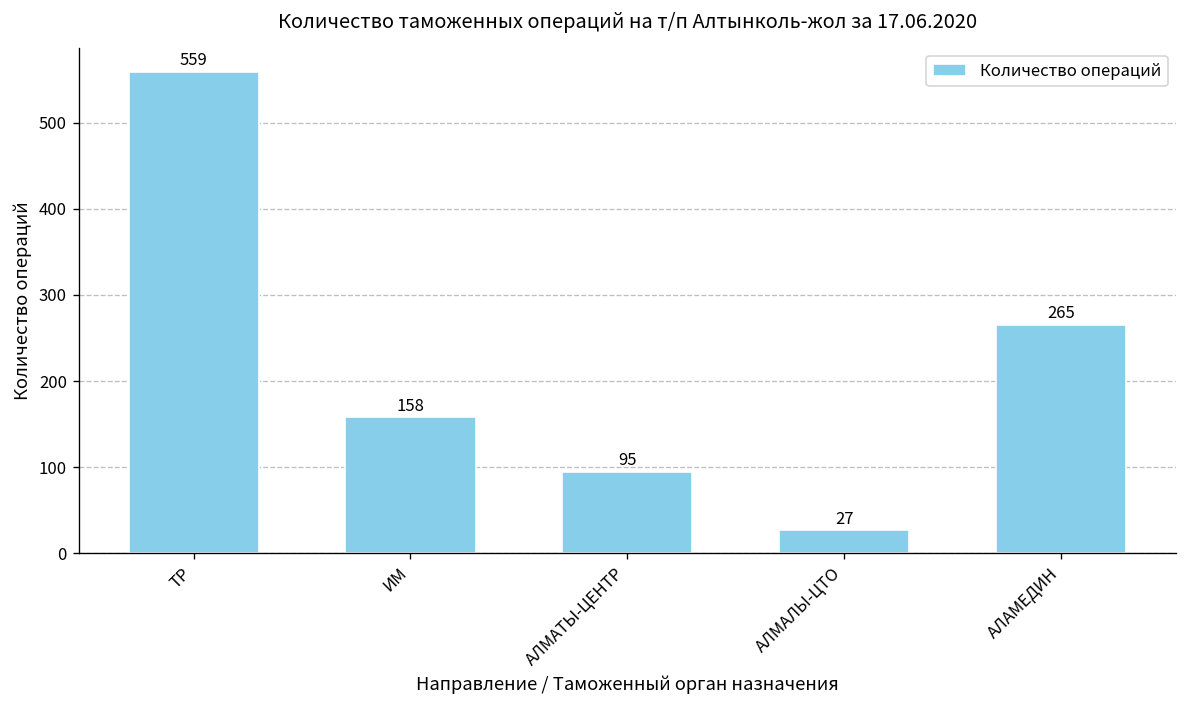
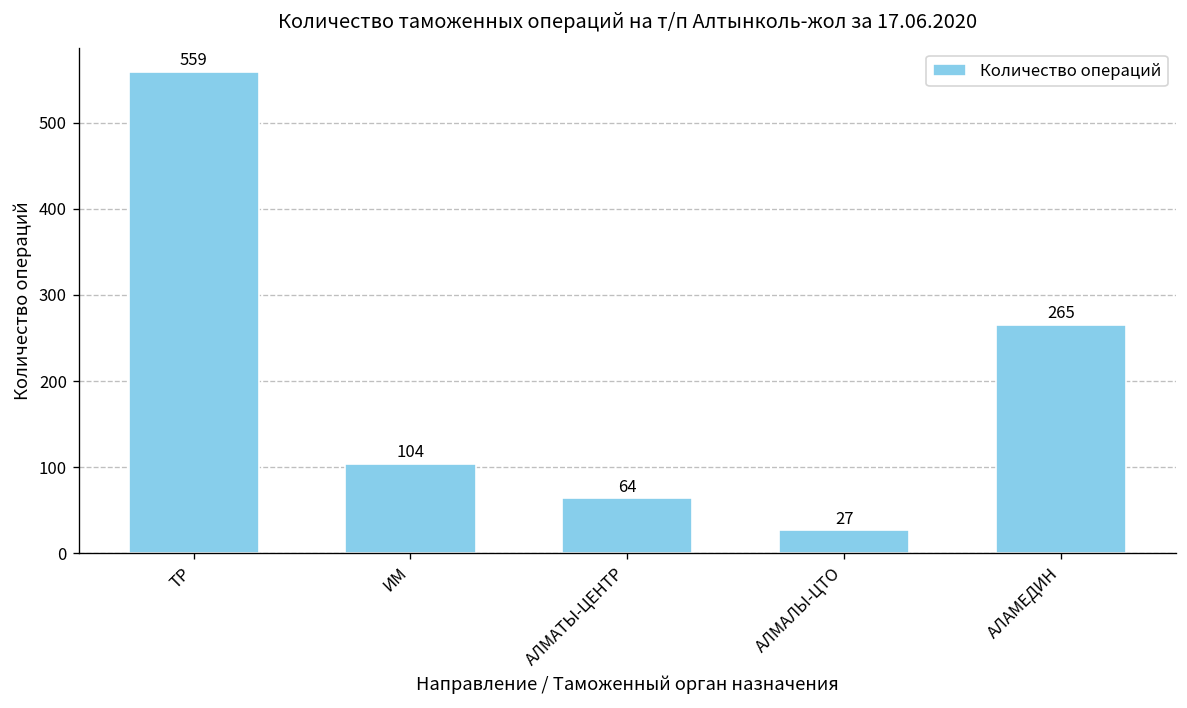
ИМ: 158 -> 104
АЛМАТЫ-ЦЕНТР: 95 -> 64
